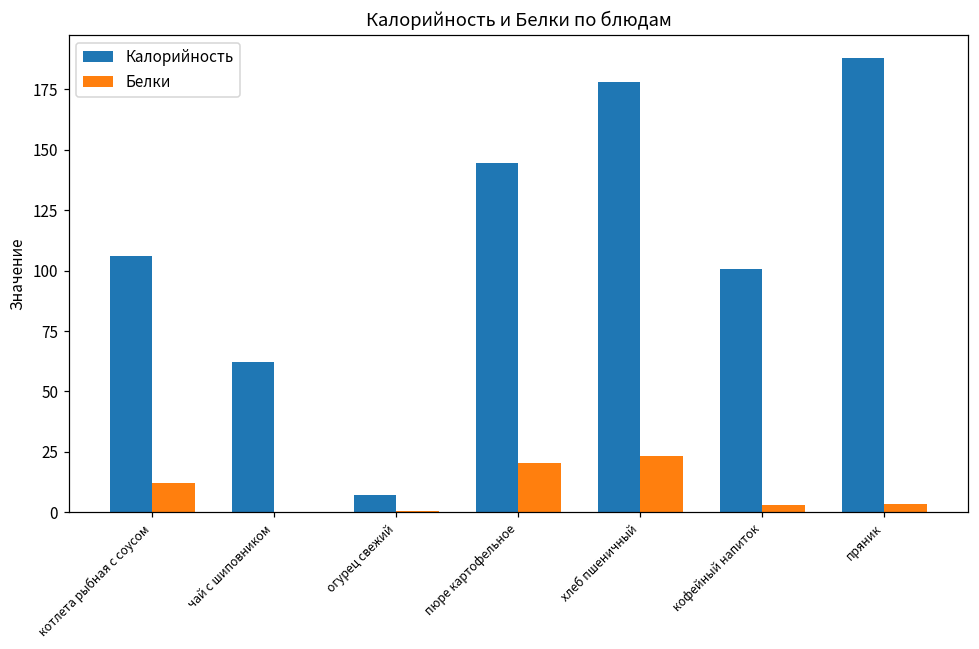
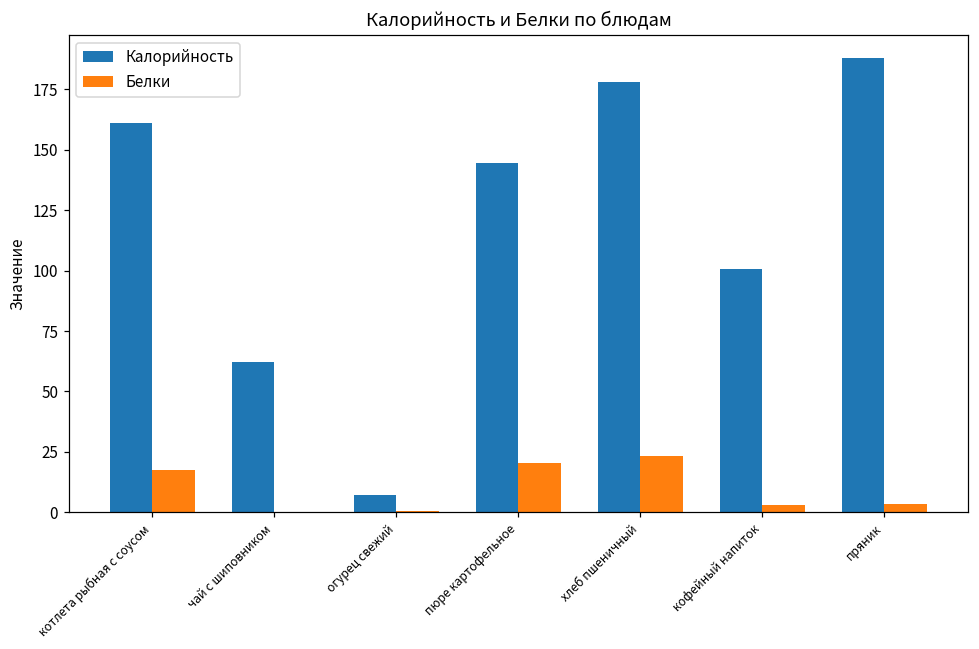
Калорийность, котлета рыбная с соусом: 106 -> 161
Белки, котлета рыбная с соусом: 12 -> 18
